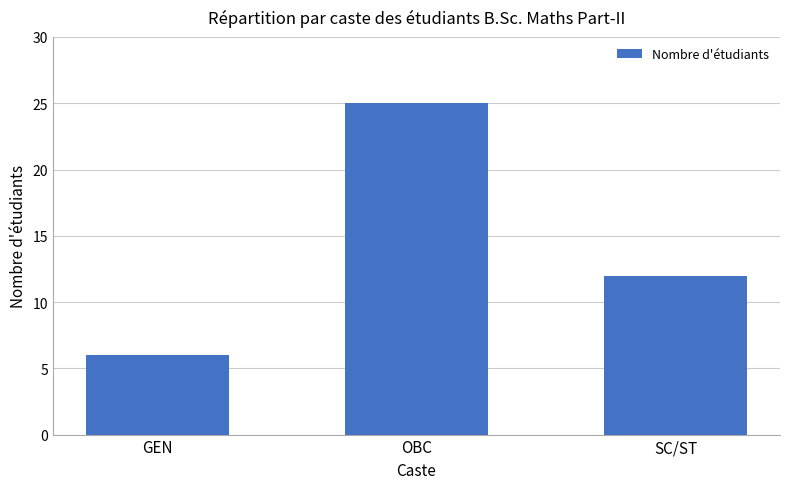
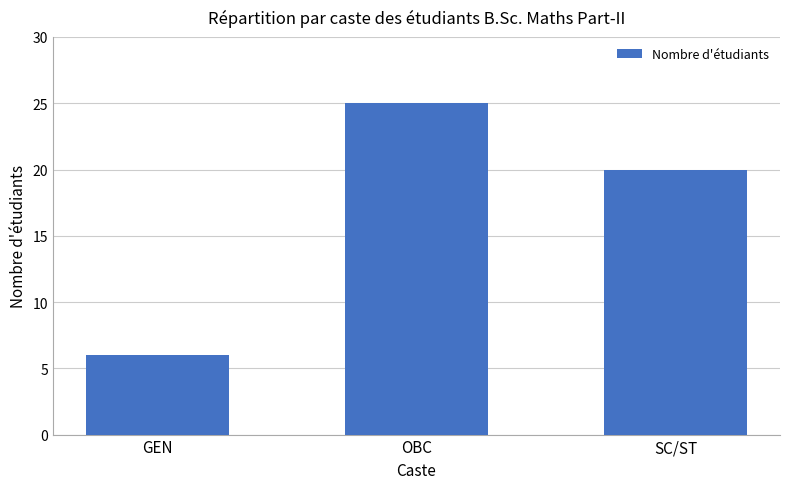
SC/ST: 12 -> 20
